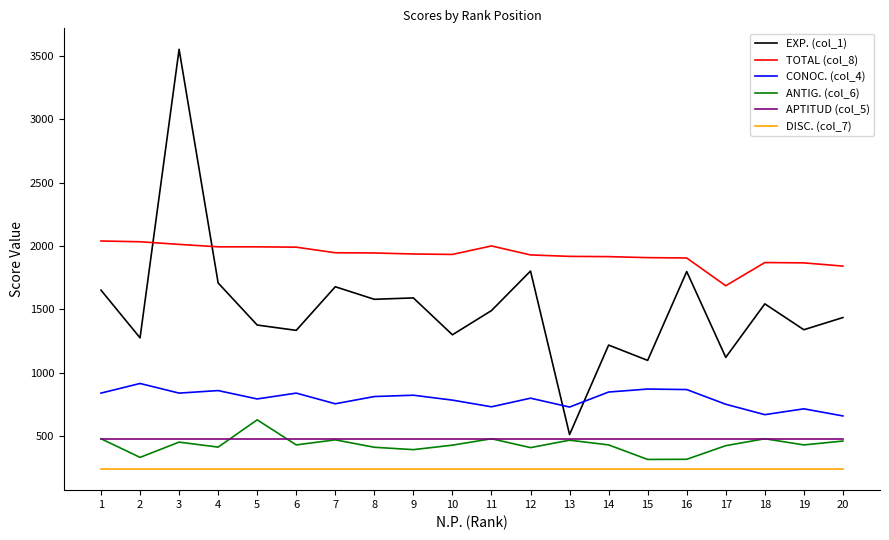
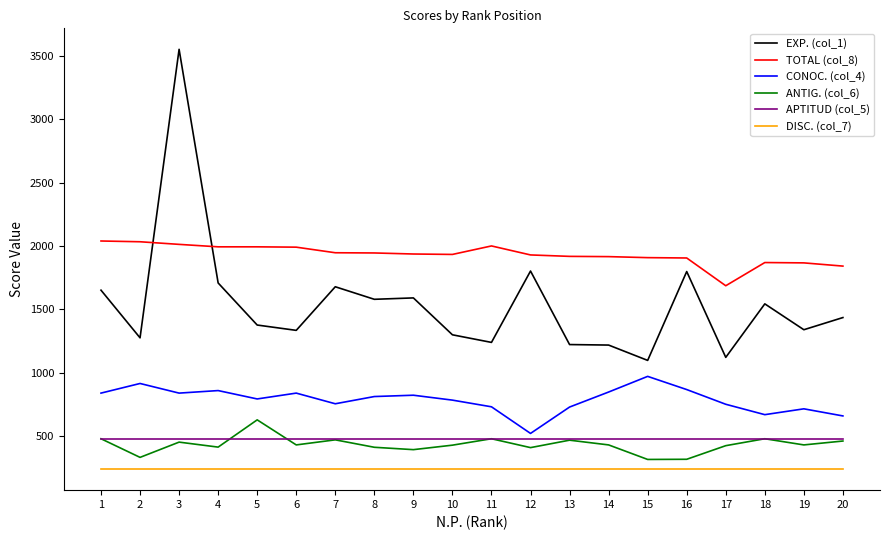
EXP. (col_1), 11: 1490 -> 1240
CONOC. (col_4), 12: 800 -> 520
EXP. (col_1), 13: 510 -> 1220
CONOC. (col_4), 15: 870 -> 970
